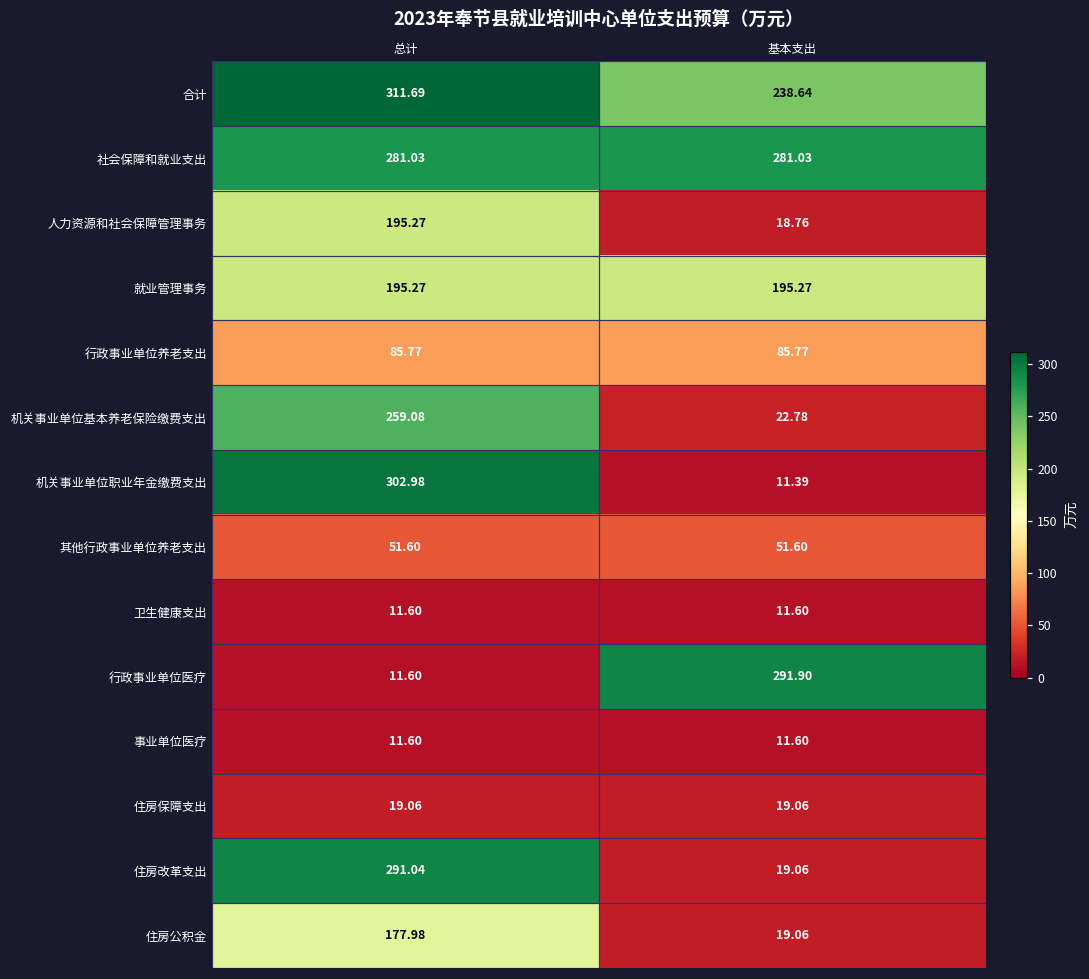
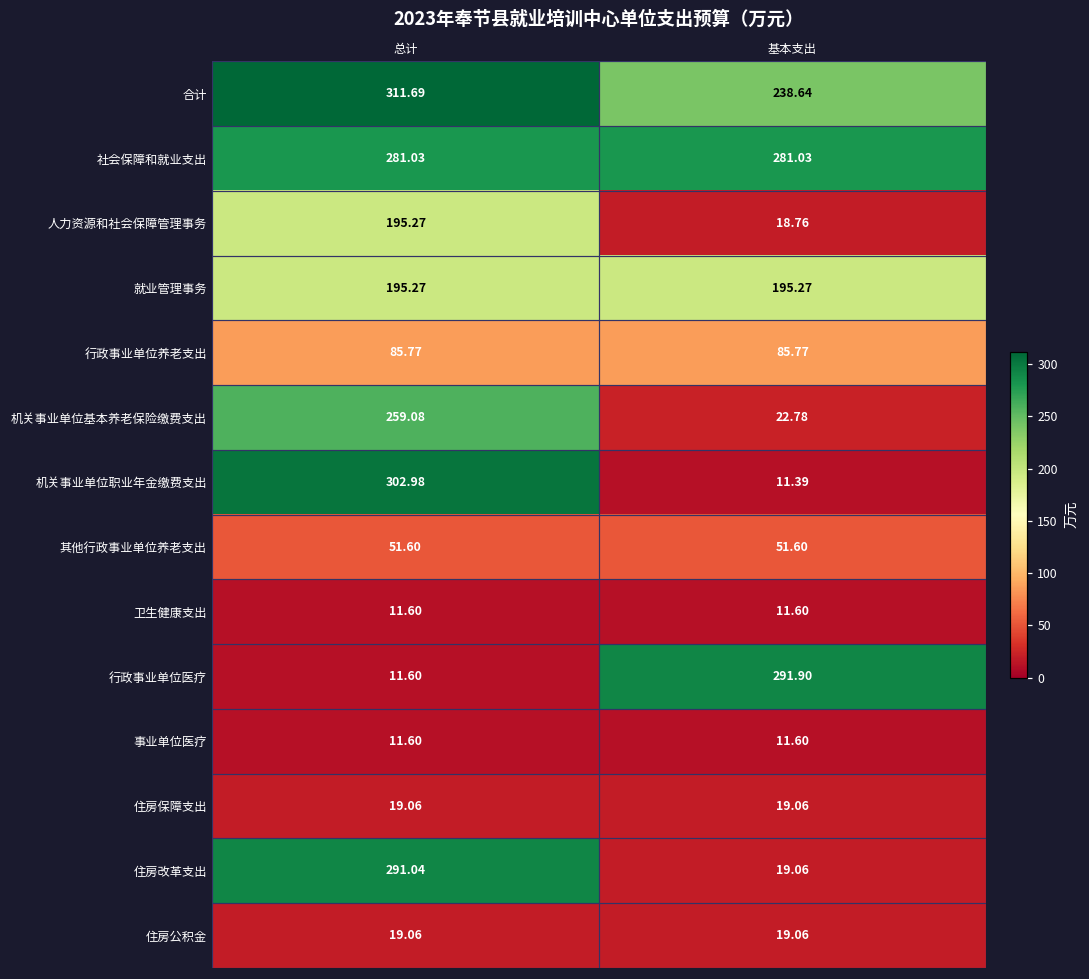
住房公积金, 总计: 177.98 -> 19.06
